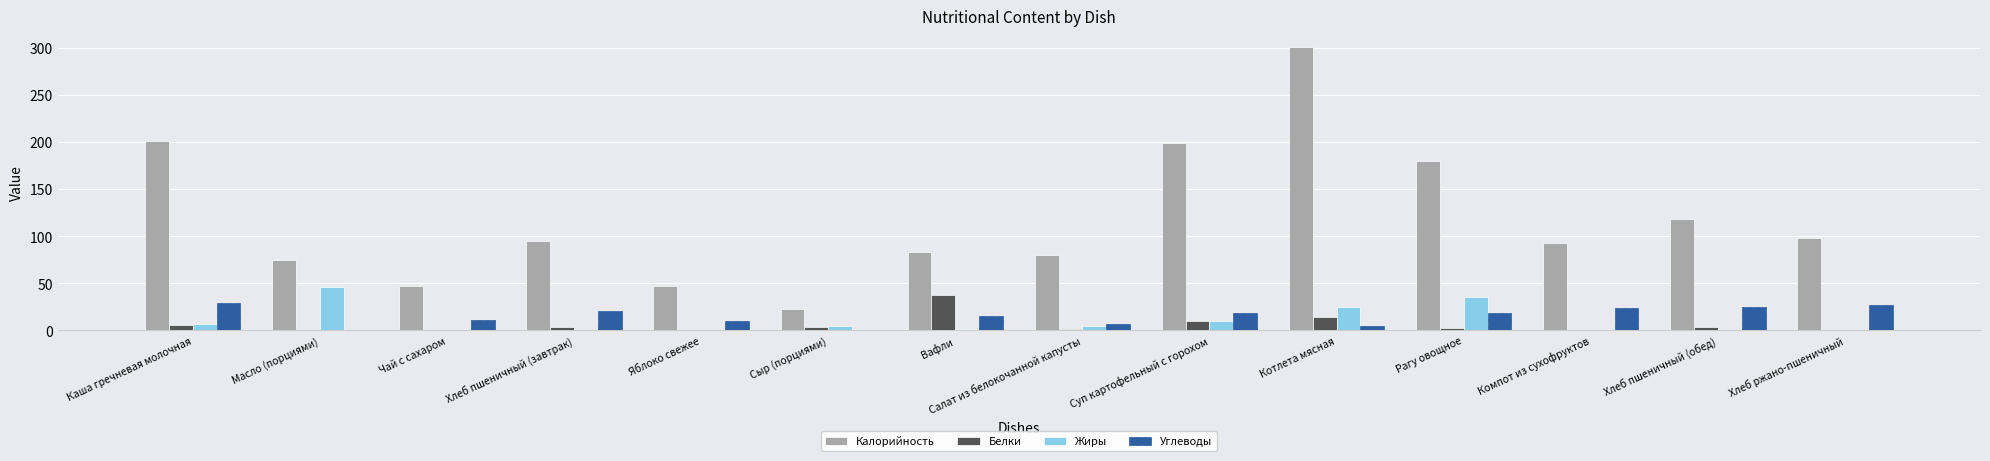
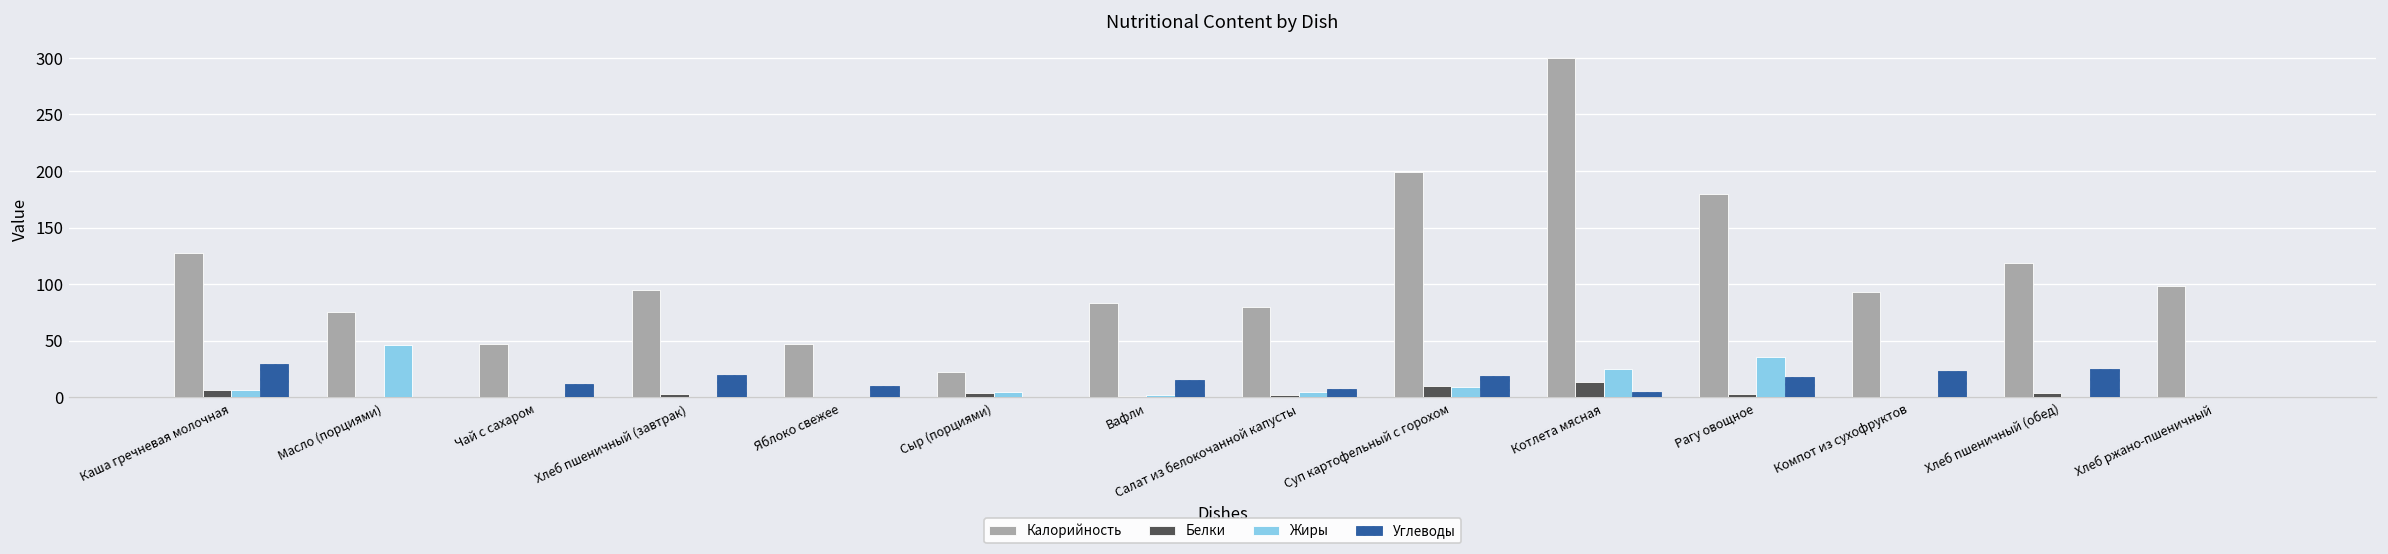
Калорийность, Каша гречневая молочная: 200 -> 130
Белки, Вафли: 40 -> 0
Углеводы, Хлеб ржано-пшеничный: 30 -> 0
